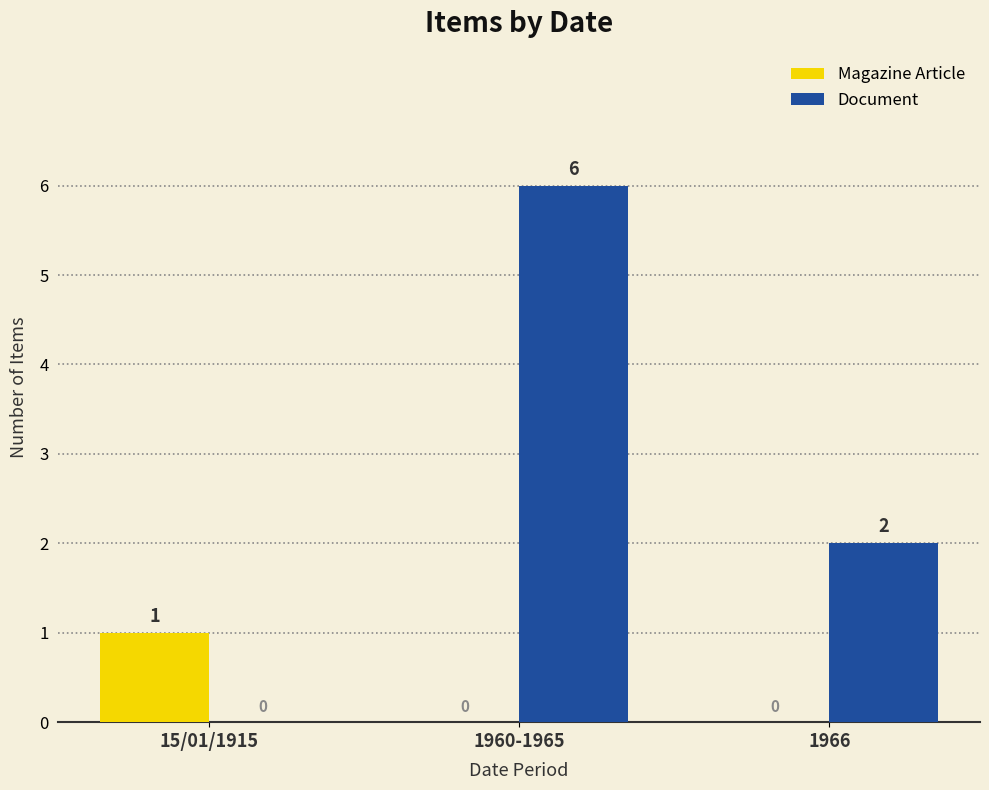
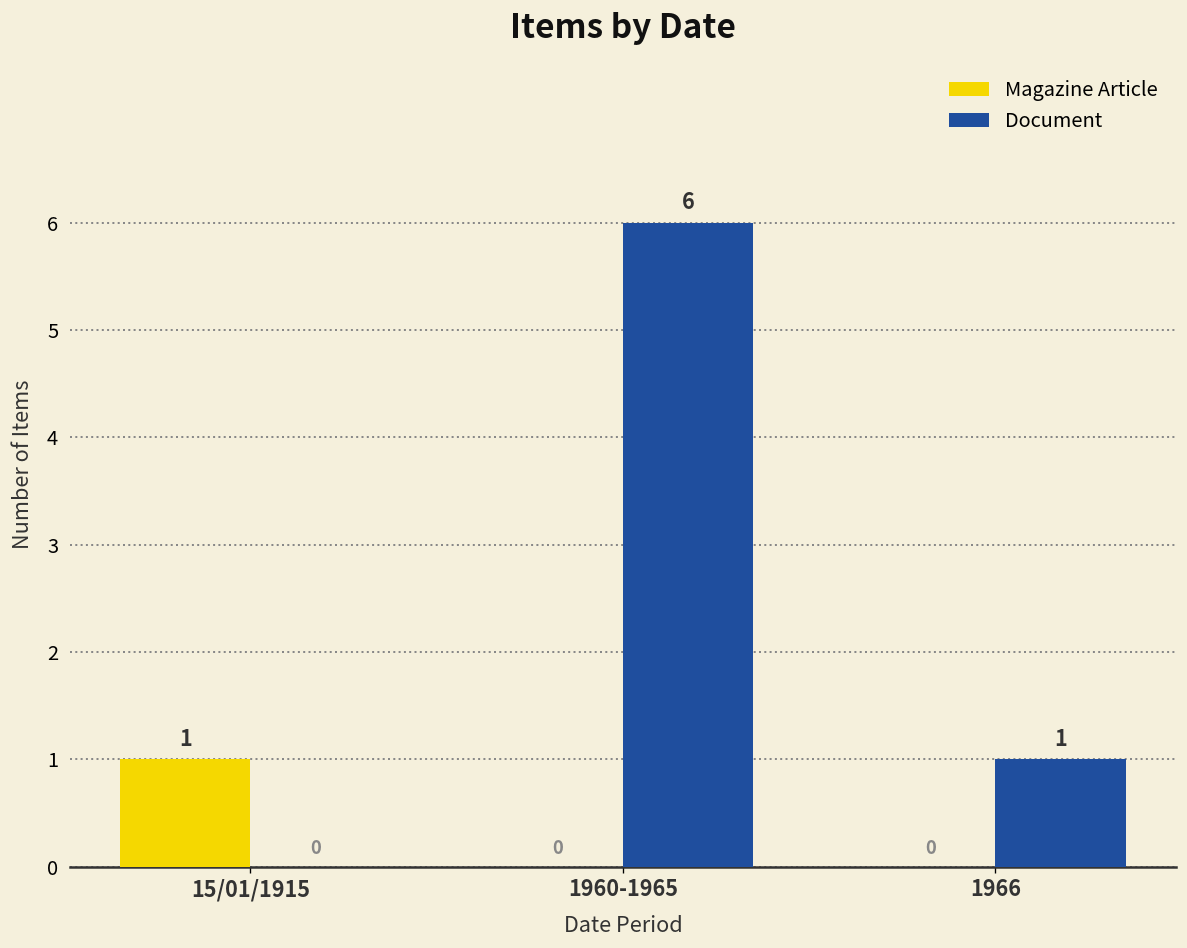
Document, 1966: 2 -> 1
